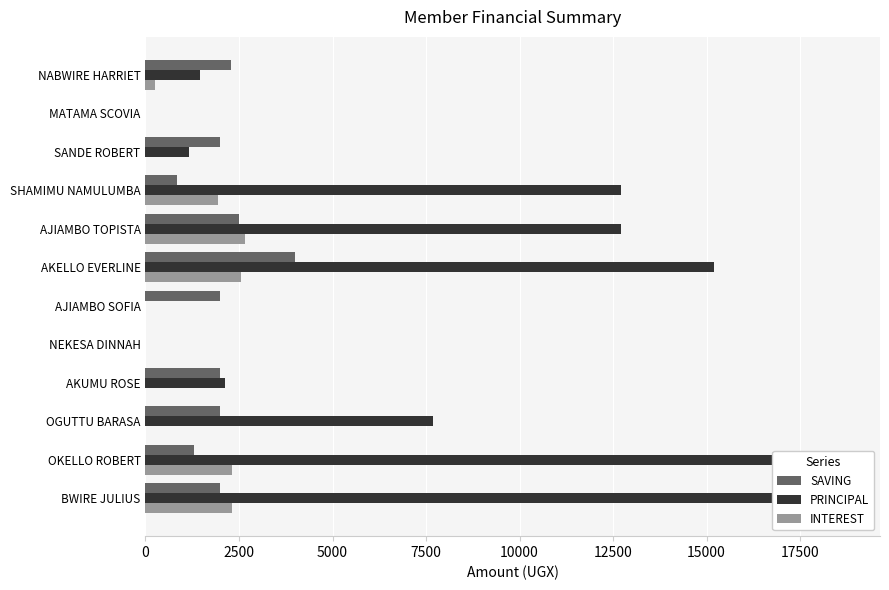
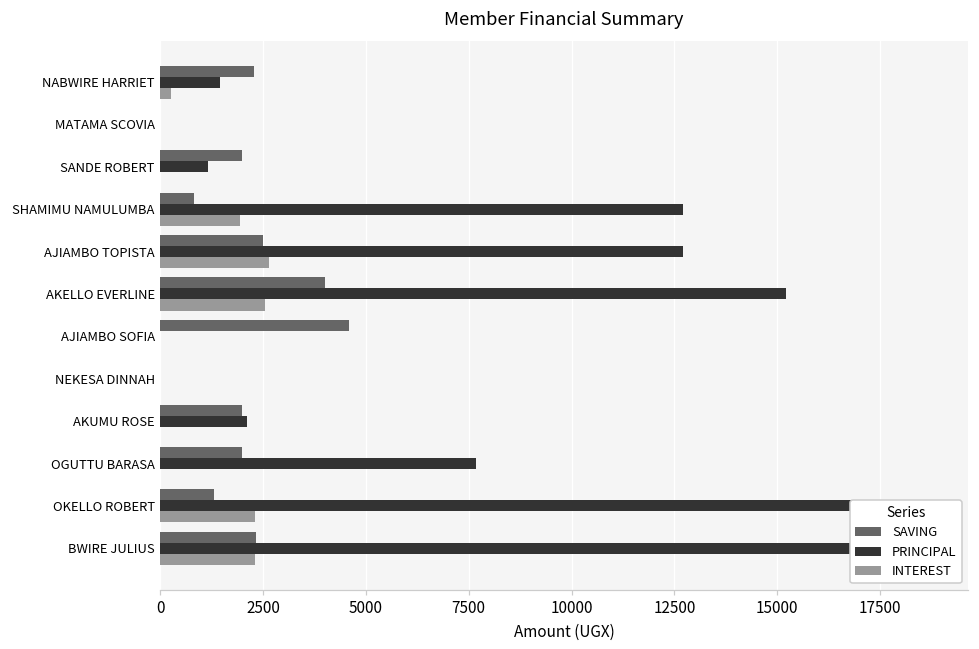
SAVING, AJIAMBO SOFIA: 2000 -> 4600
SAVING, BWIRE JULIUS: 2000 -> 2300
